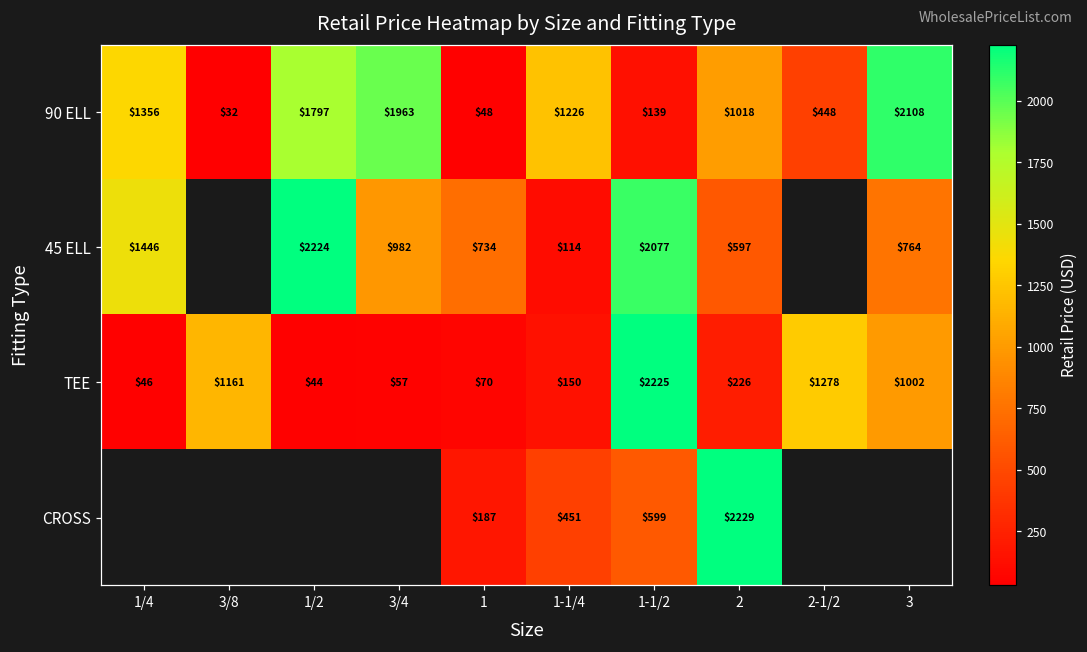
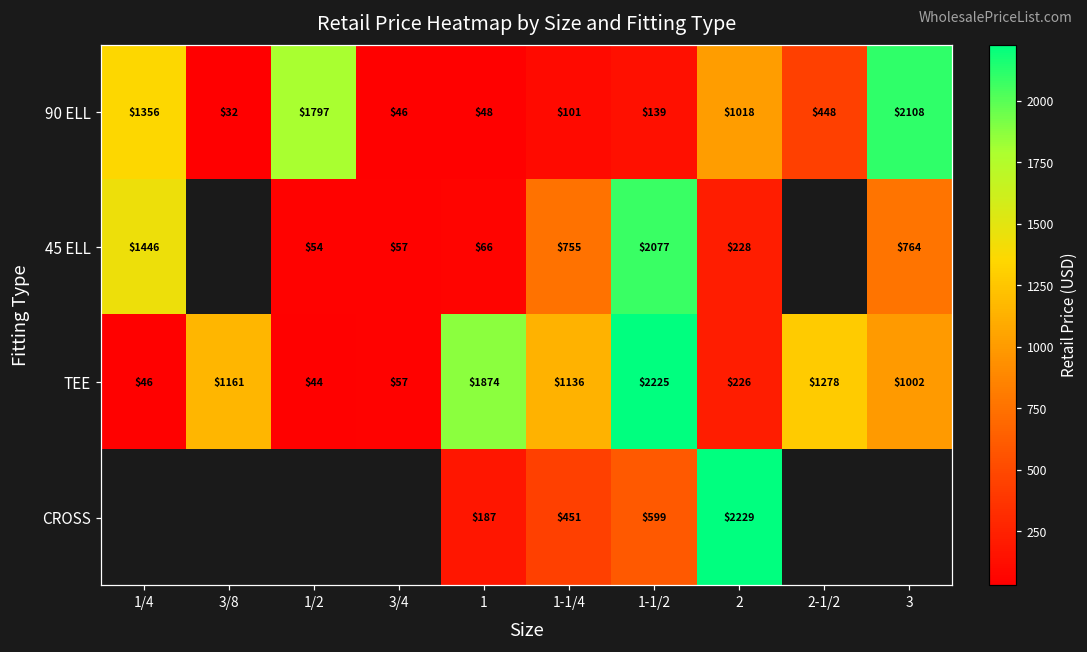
90 ELL, 3/4: $1963 -> $46
90 ELL, 1-1/4: $1226 -> $101
45 ELL, 1/2: $2224 -> $54
45 ELL, 3/4: $982 -> $57
45 ELL, 1: $734 -> $66
45 ELL, 1-1/4: $114 -> $755
45 ELL, 2: $597 -> $228
TEE, 1: $70 -> $1874
TEE, 1-1/4: $150 -> $1136
